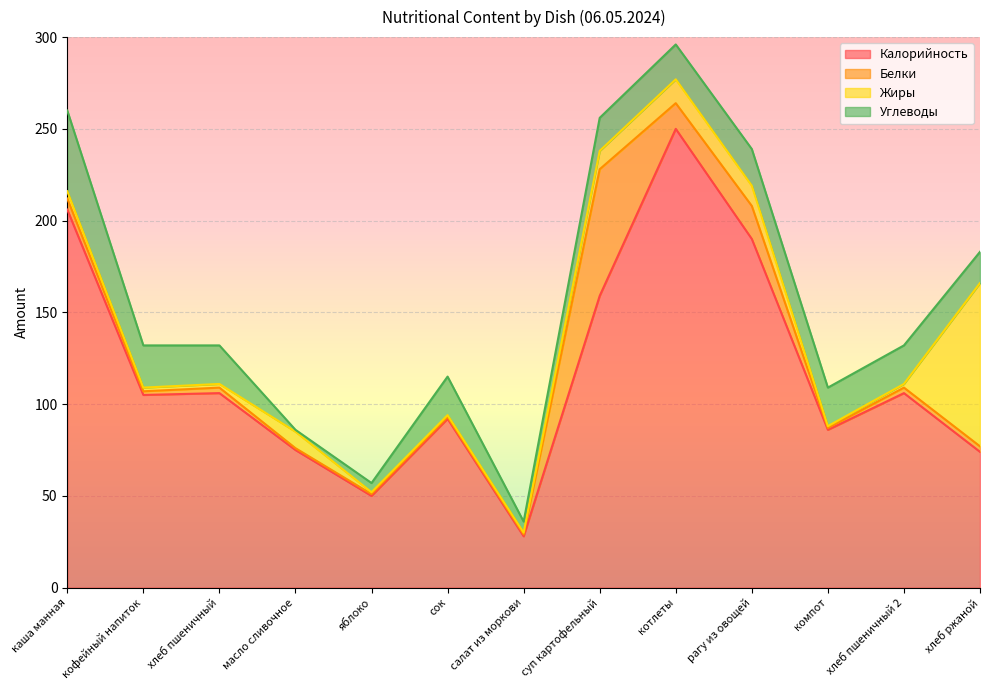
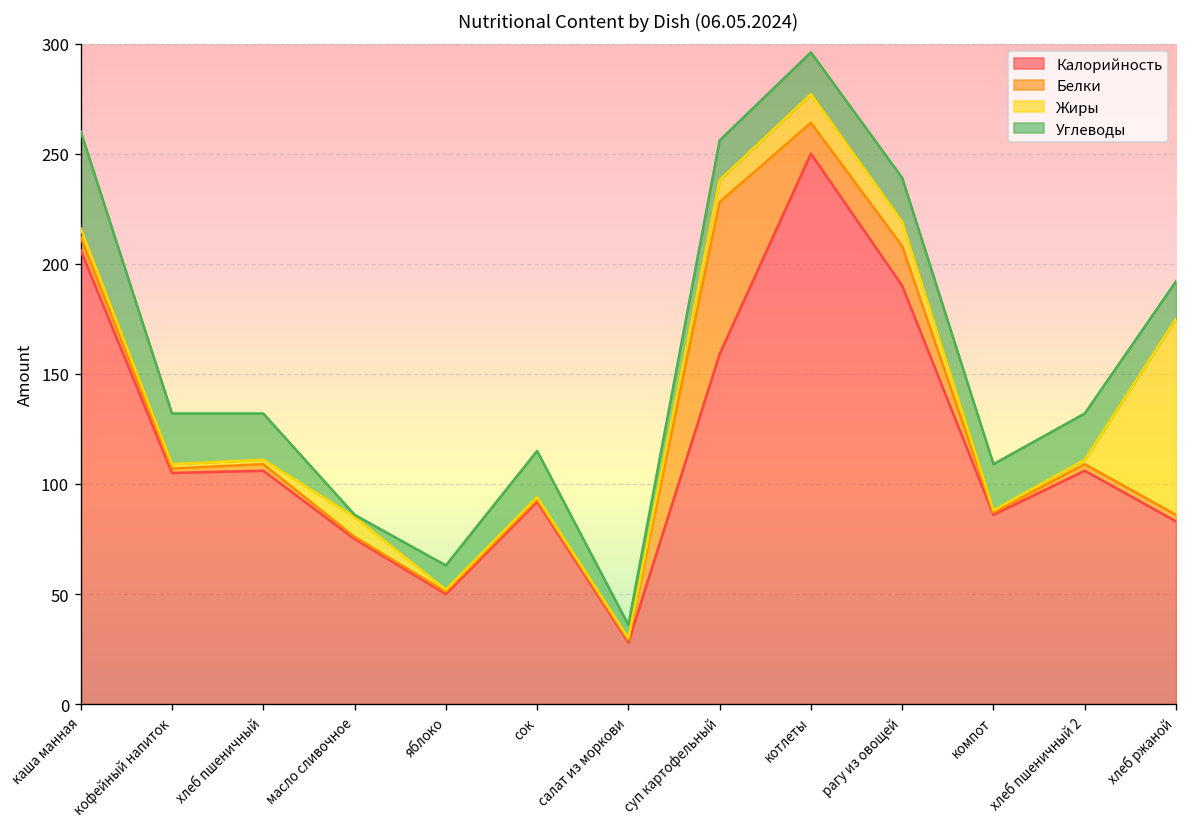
Углеводы, яблоко: 5 -> 11
Калорийность, хлеб ржаной: 74 -> 83
